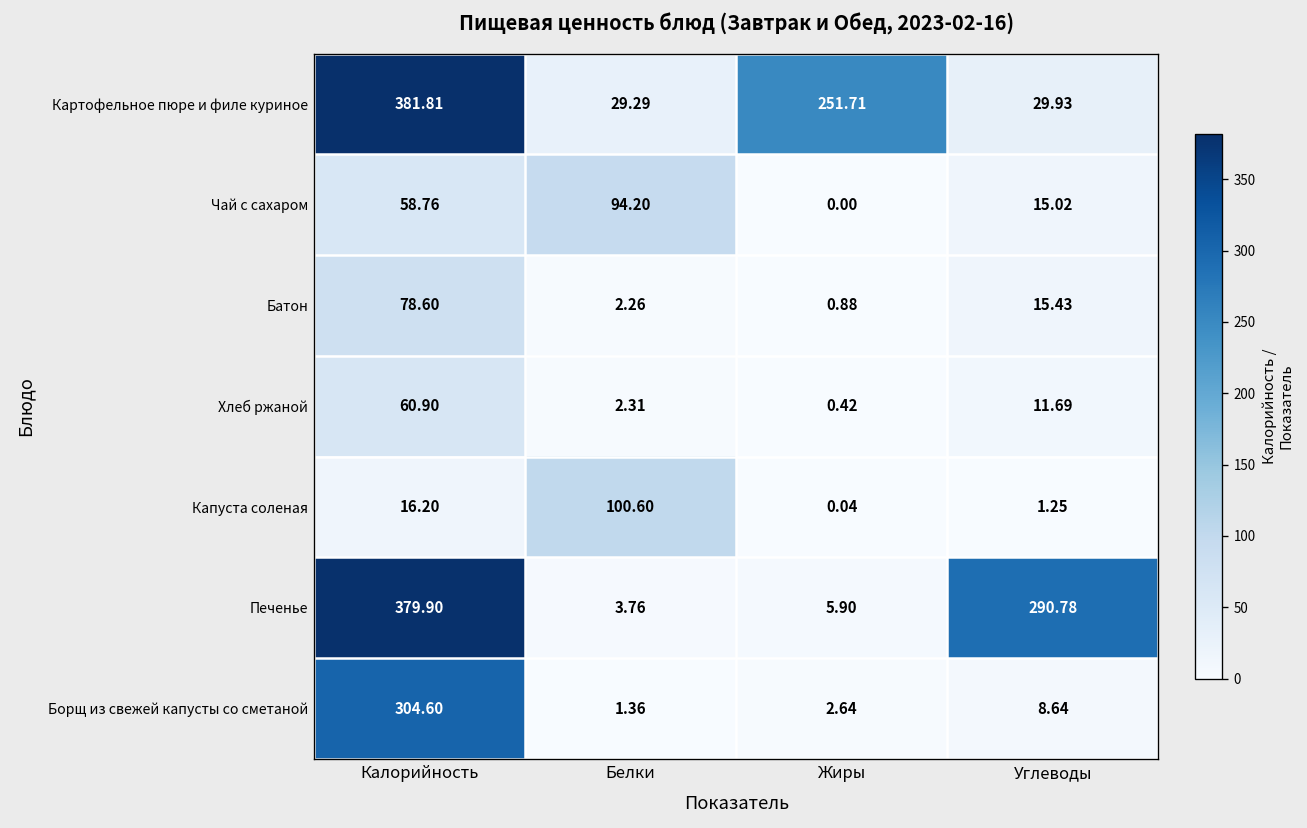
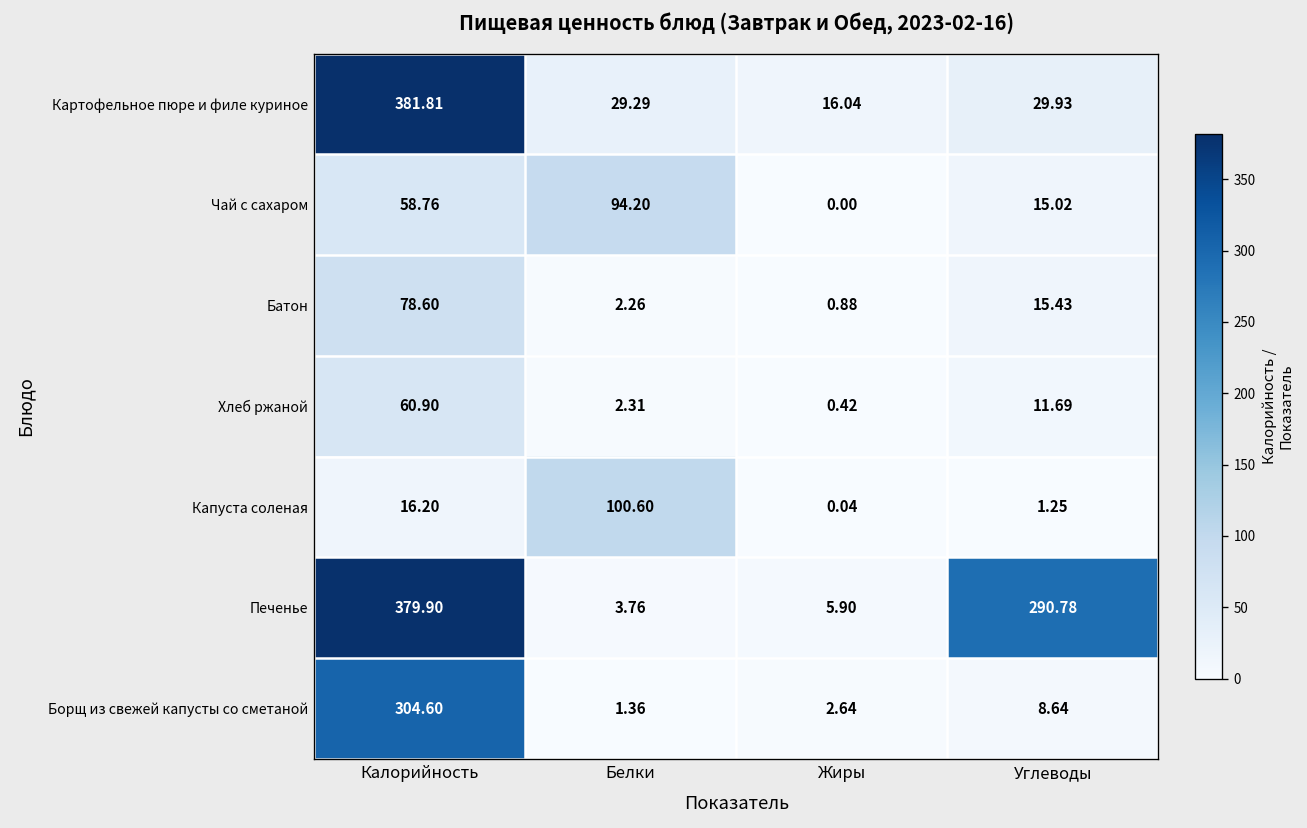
Картофельное пюре и филе куриное, Жиры: 251.71 -> 16.04
